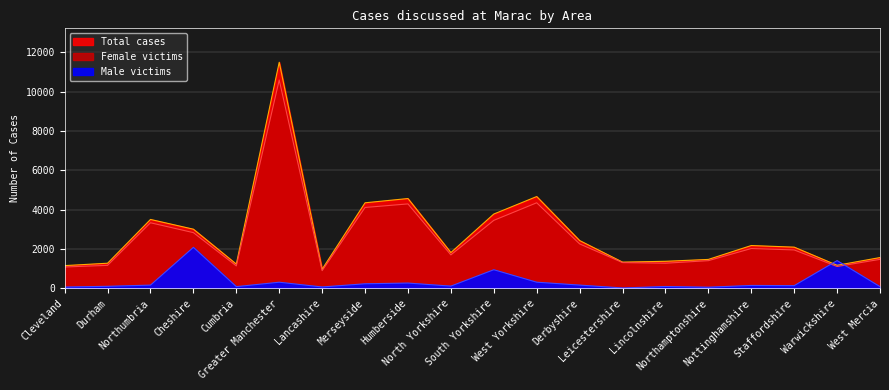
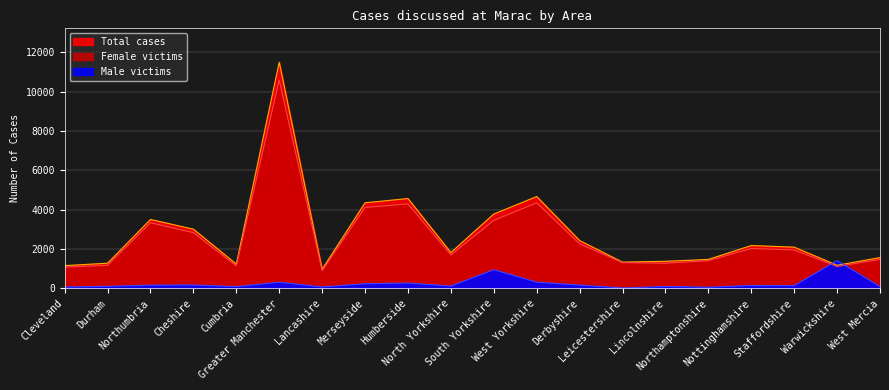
Male victims, Cheshire: 2100 -> 200
